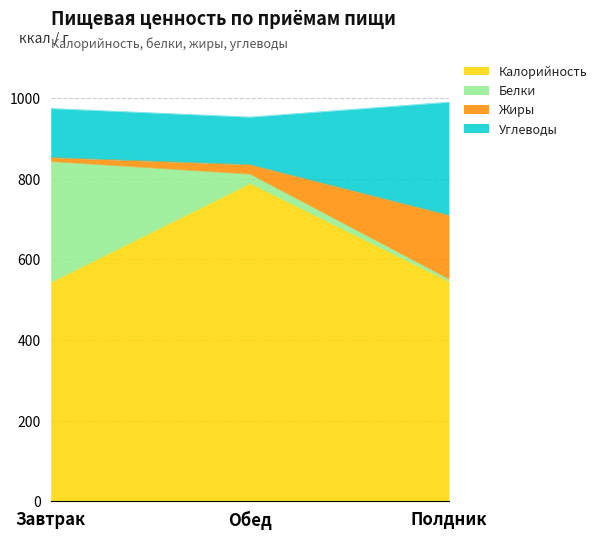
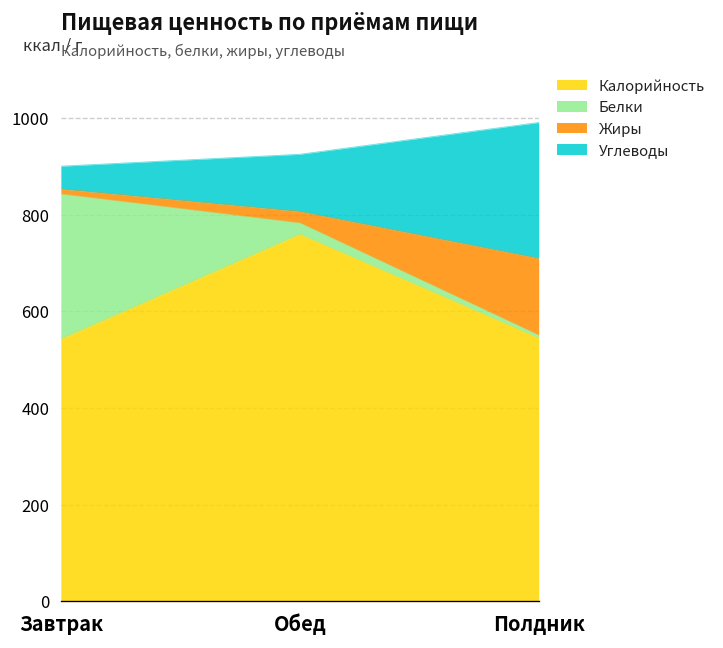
Углеводы, Завтрак: 120 -> 50
Калорийность, Обед: 790 -> 760
